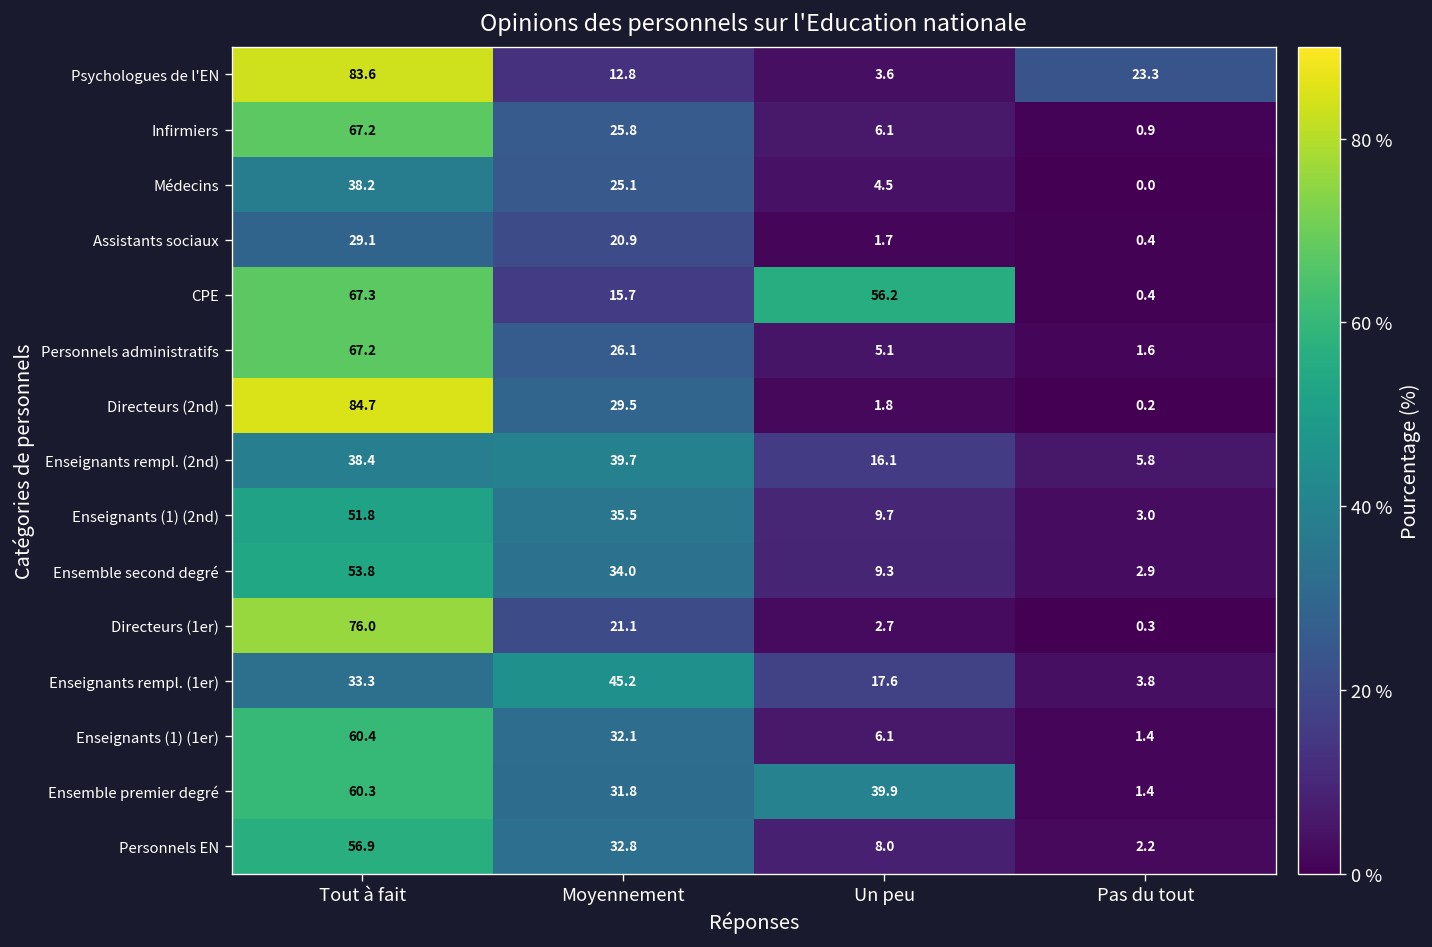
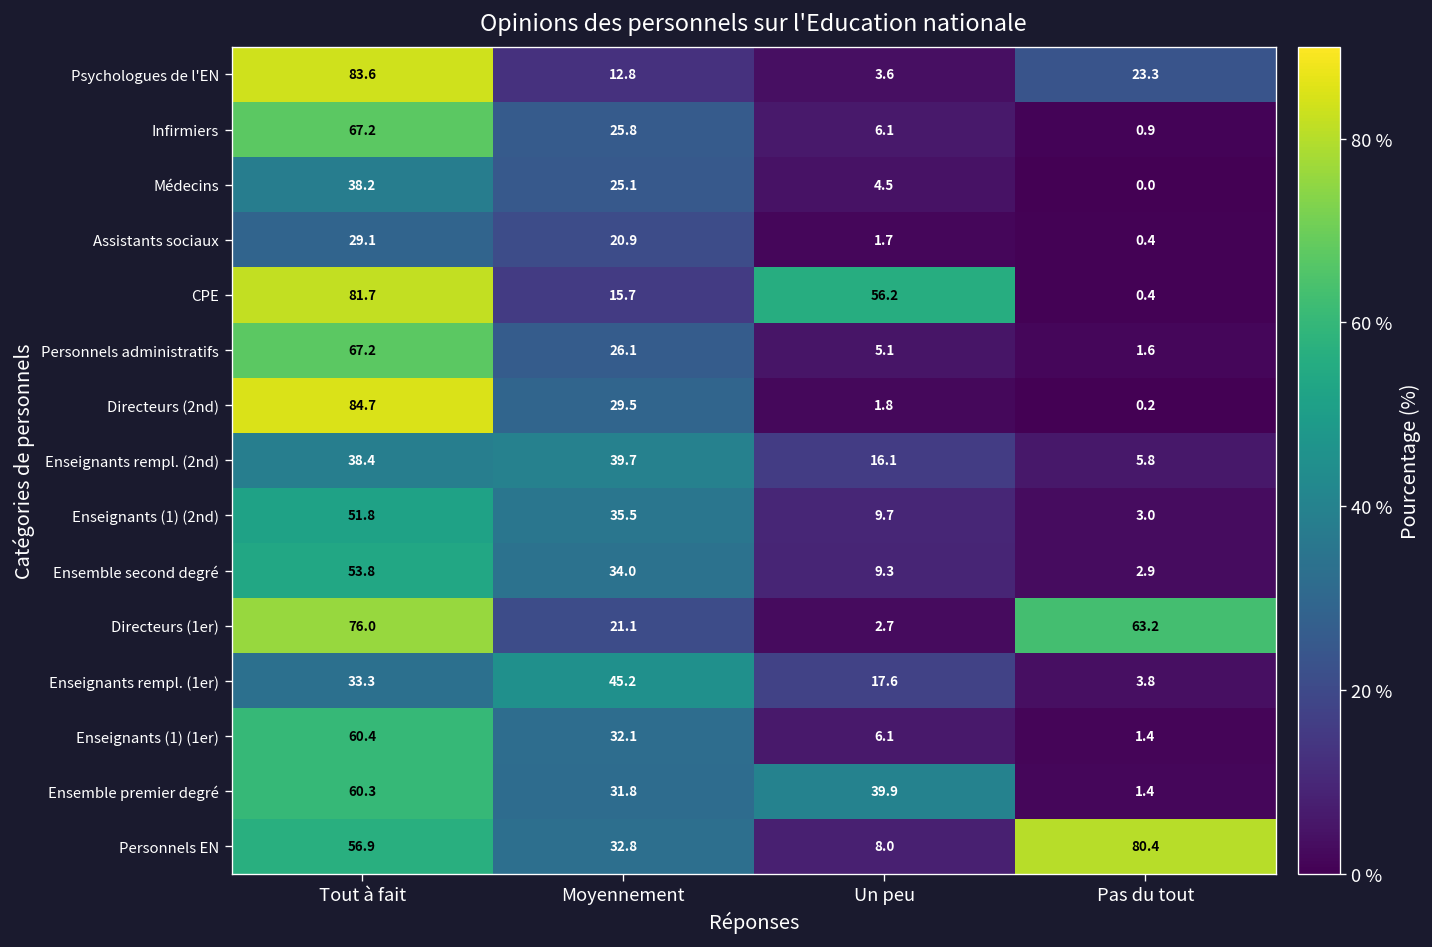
CPE, Tout à fait: 67.3 -> 81.7
Directeurs (1er), Pas du tout: 0.3 -> 63.2
Personnels EN, Pas du tout: 2.2 -> 80.4
